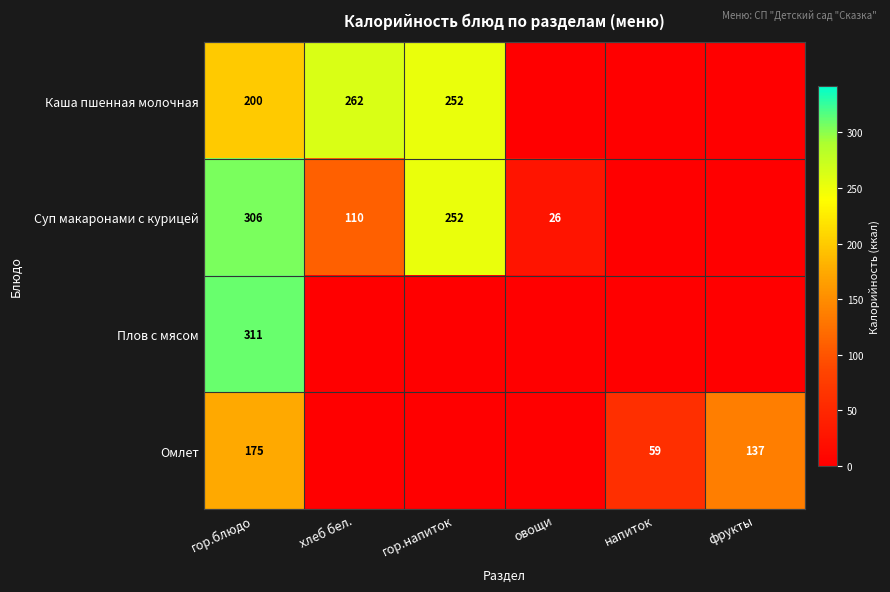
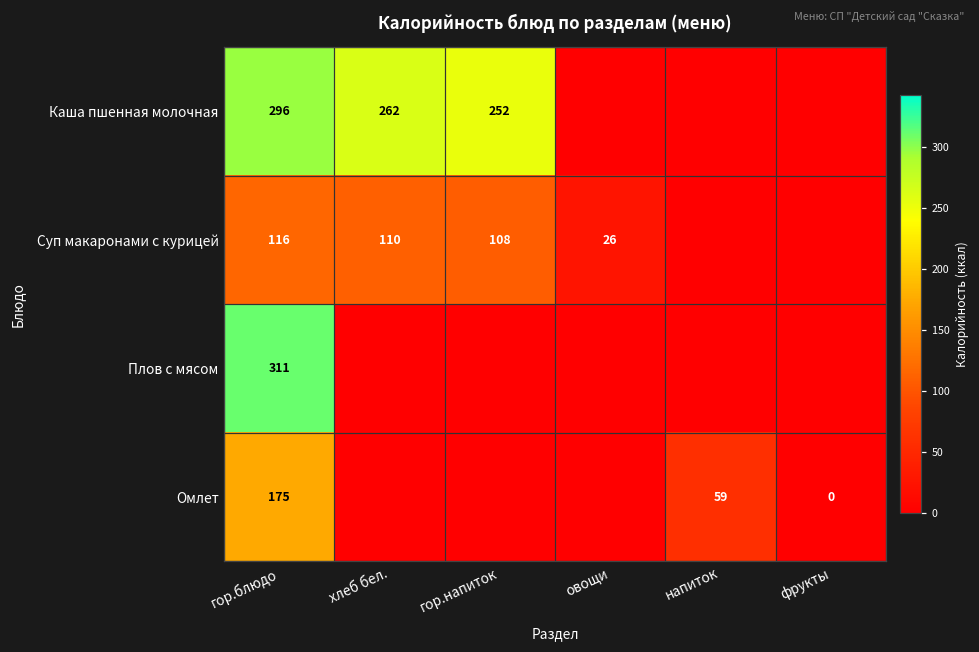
Каша пшенная молочная, гор.блюдо: 200 -> 296
Суп макаронами с курицей, гор.блюдо: 306 -> 116
Суп макаронами с курицей, гор.напиток: 252 -> 108
Омлет, фрукты: 137 -> 0
